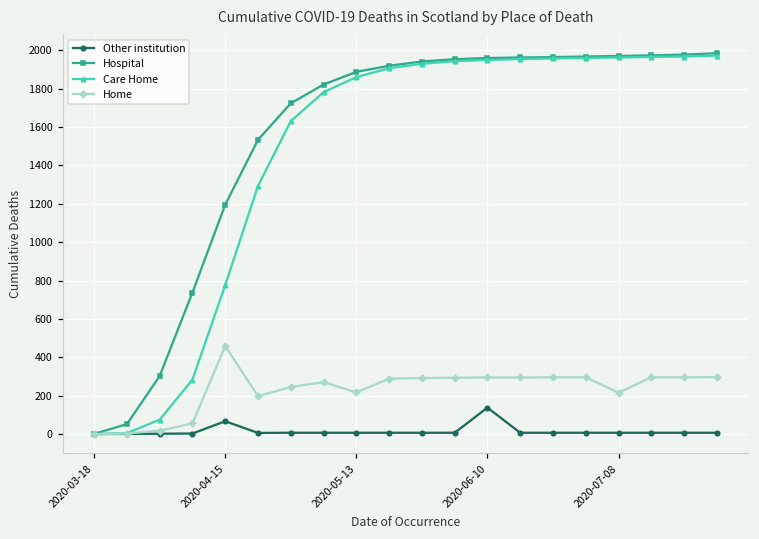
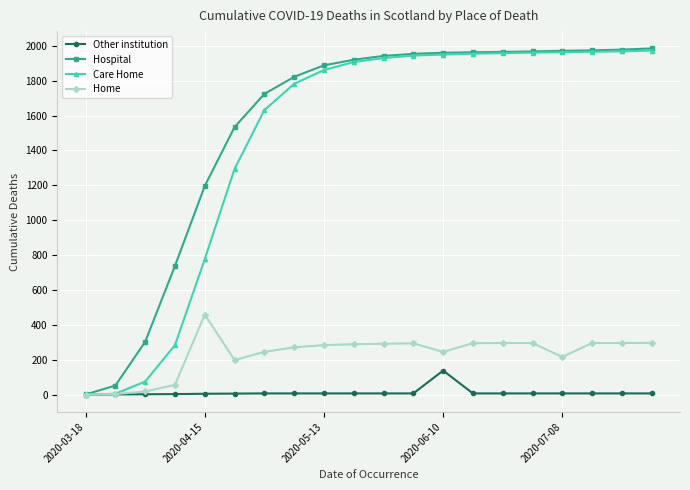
Other institution, 2020-04-15: 70 -> 10
Home, 2020-05-13: 220 -> 280
Home, 2020-06-10: 300 -> 250
